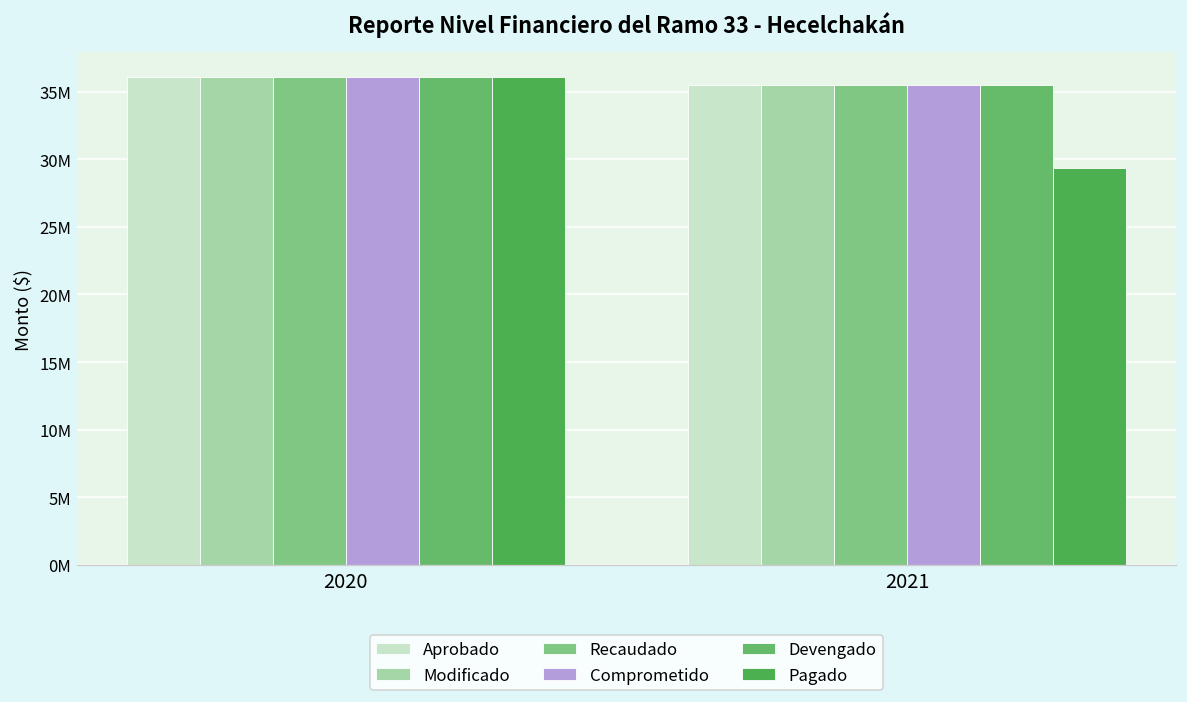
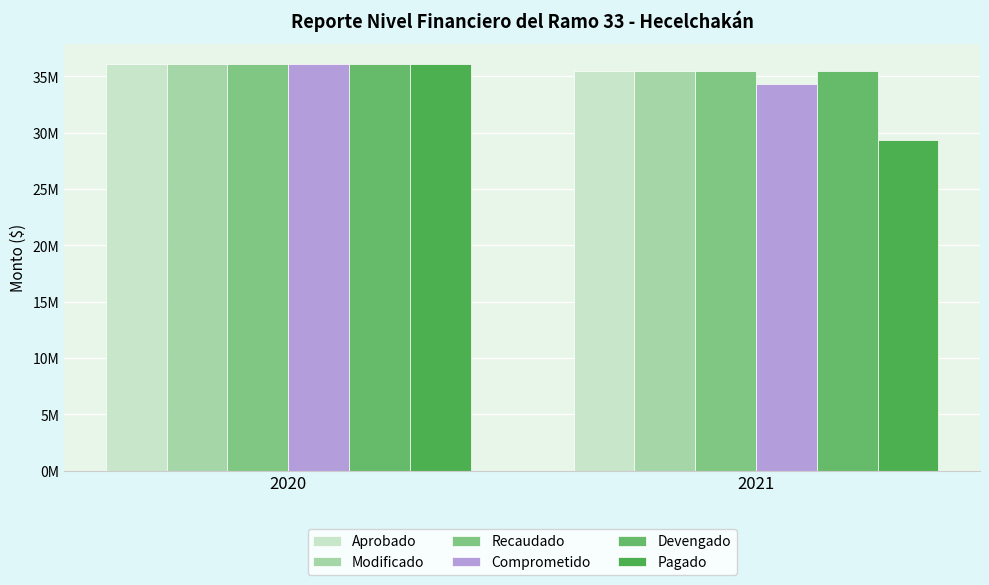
Comprometido, 2021: 35500000 -> 34300000
